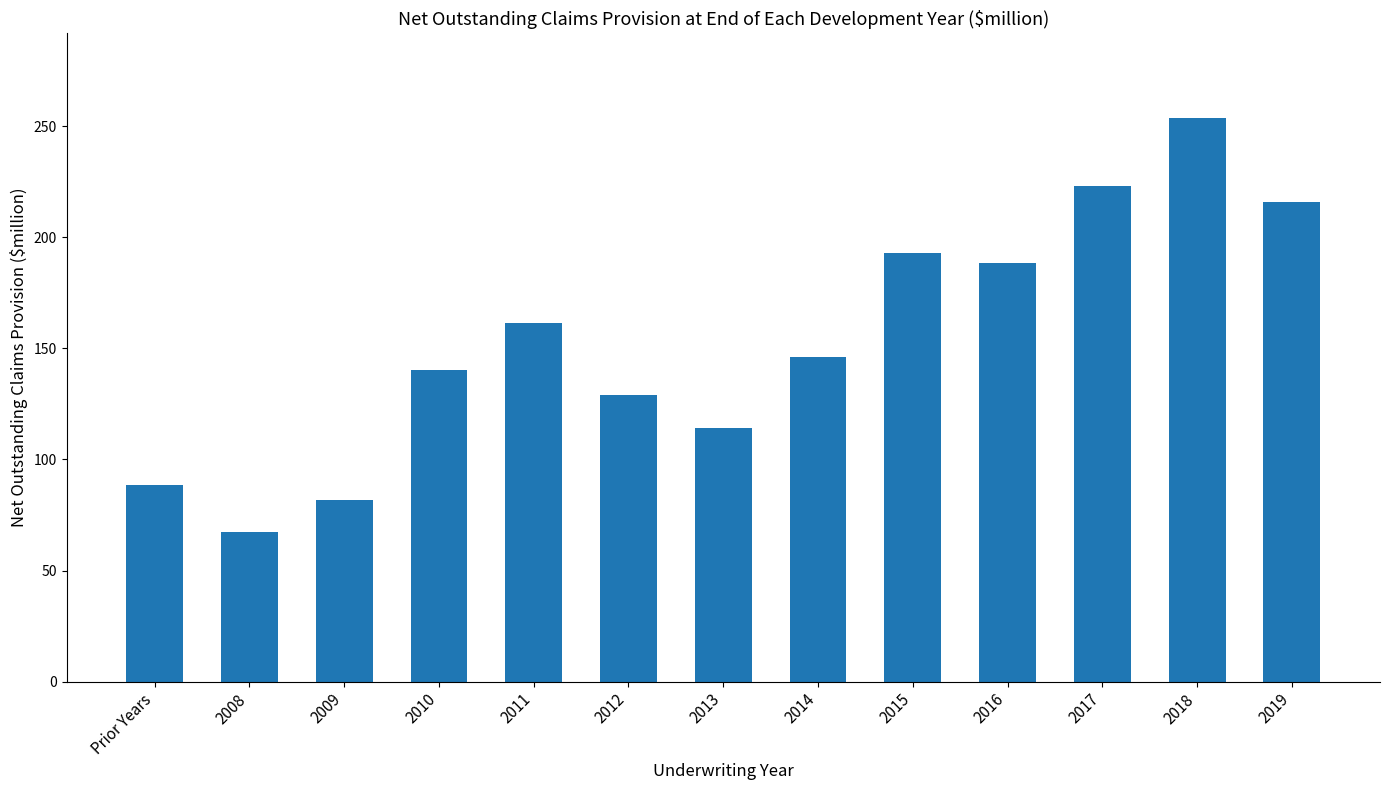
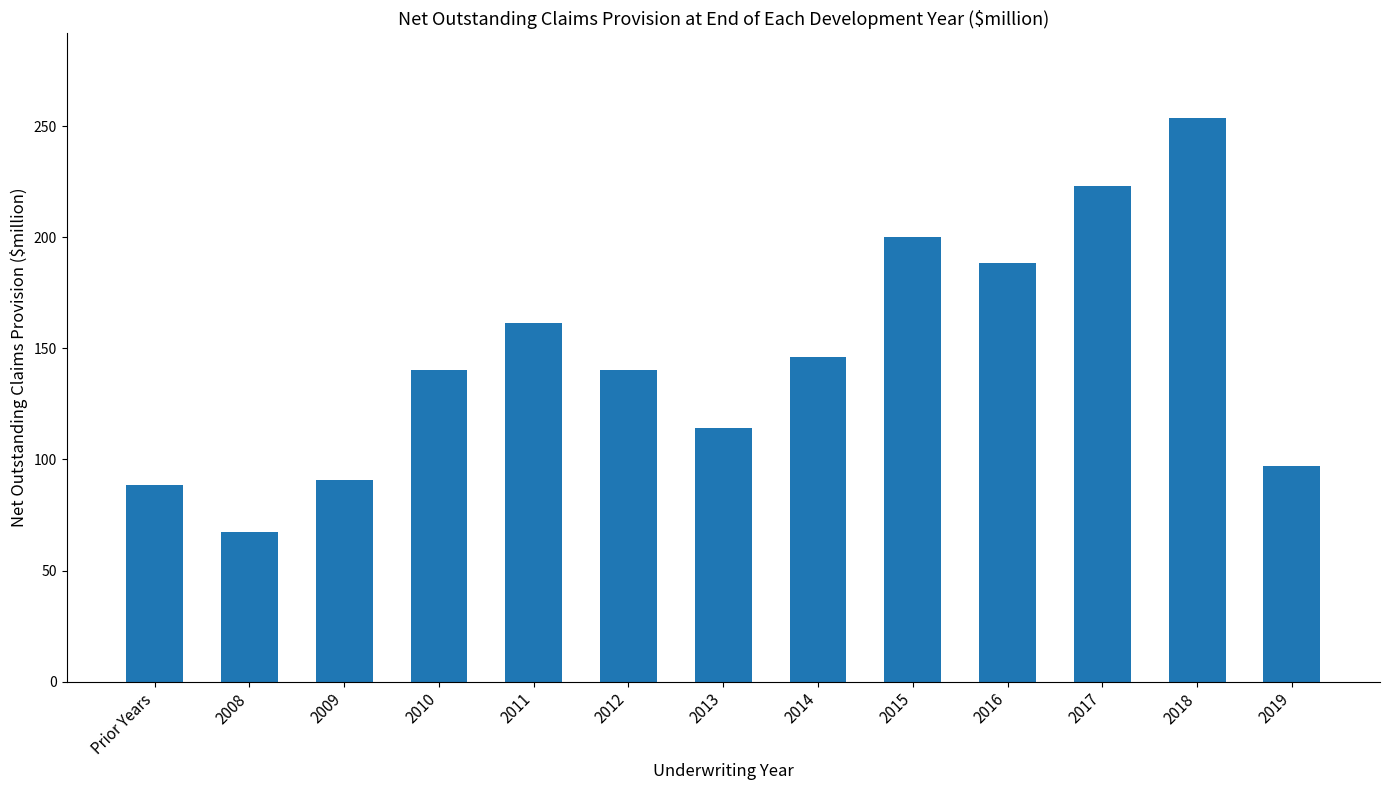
2009: 82 -> 91
2012: 129 -> 140
2015: 193 -> 200
2019: 216 -> 97
